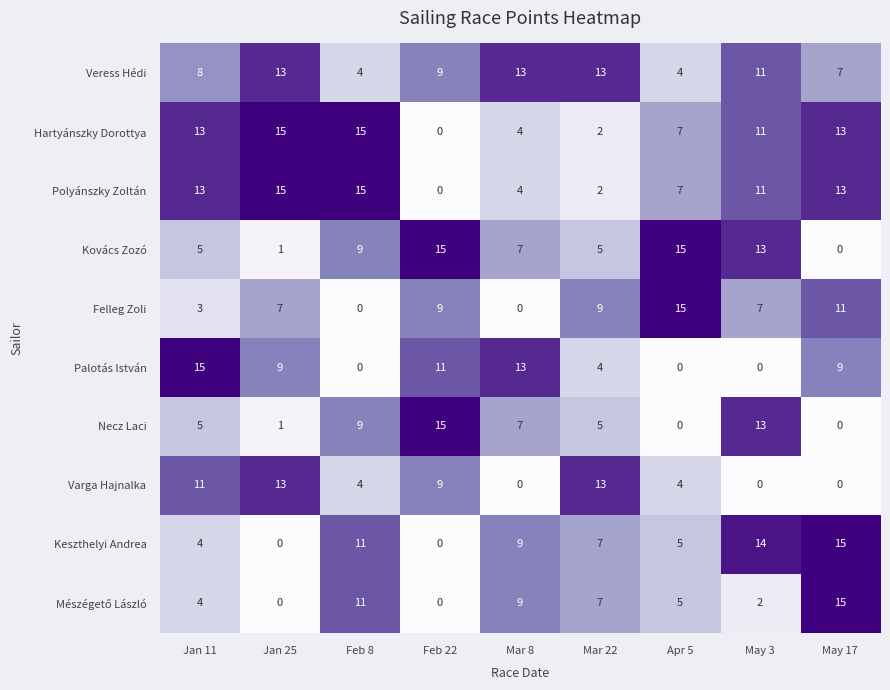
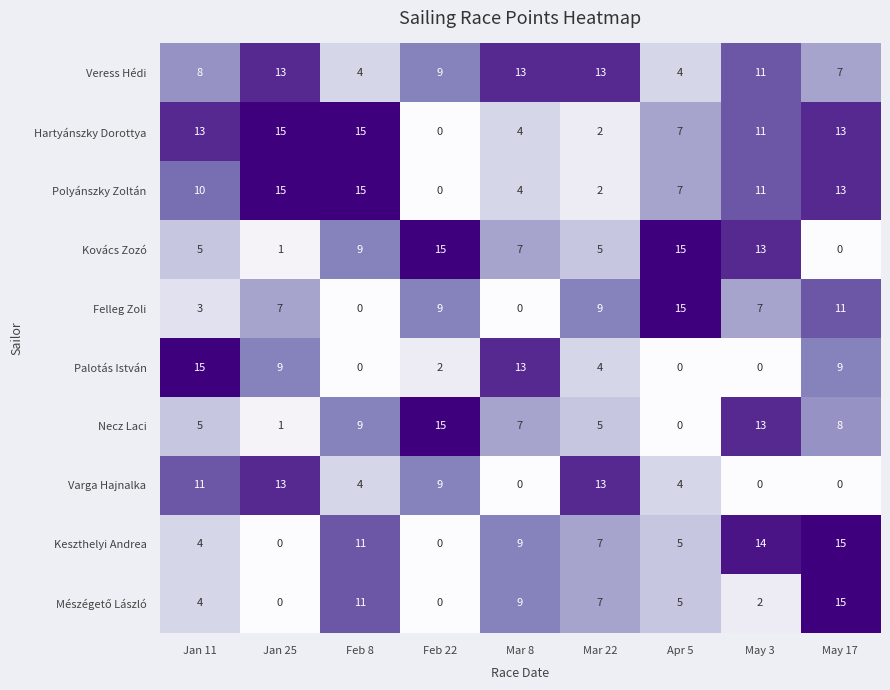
Polyánszky Zoltán, Jan 11: 13 -> 10
Palotás István, Feb 22: 11 -> 2
Necz Laci, May 17: 0 -> 8
